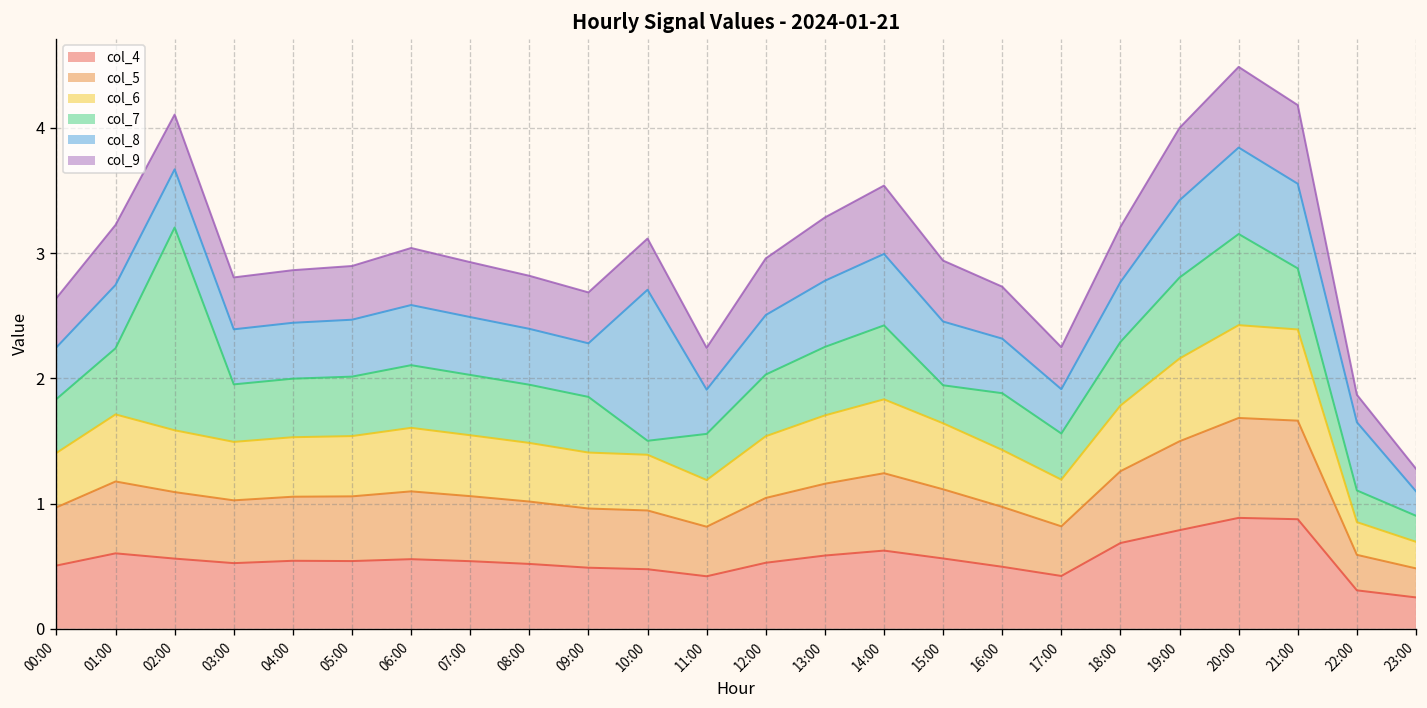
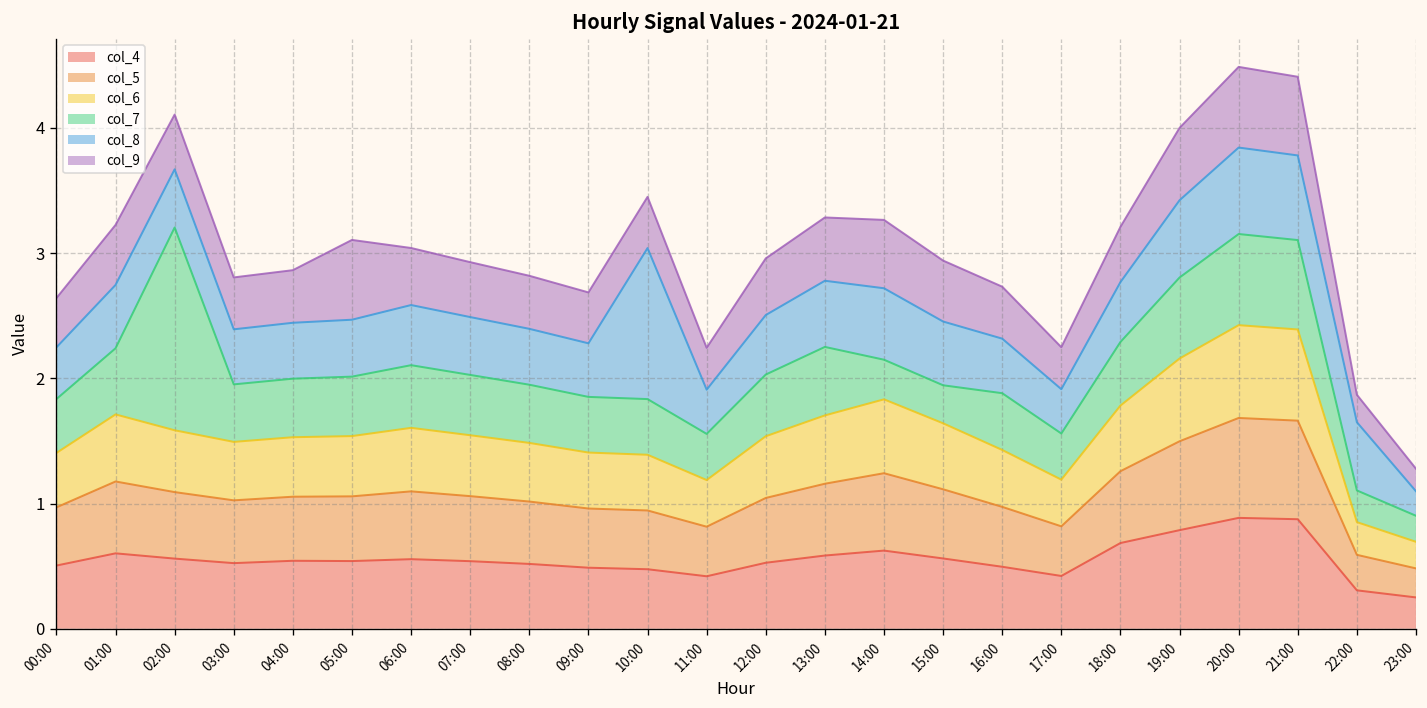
col_9, 05:00: 0.43 -> 0.64
col_7, 10:00: 0.11 -> 0.44
col_7, 14:00: 0.59 -> 0.32
col_7, 21:00: 0.49 -> 0.71
